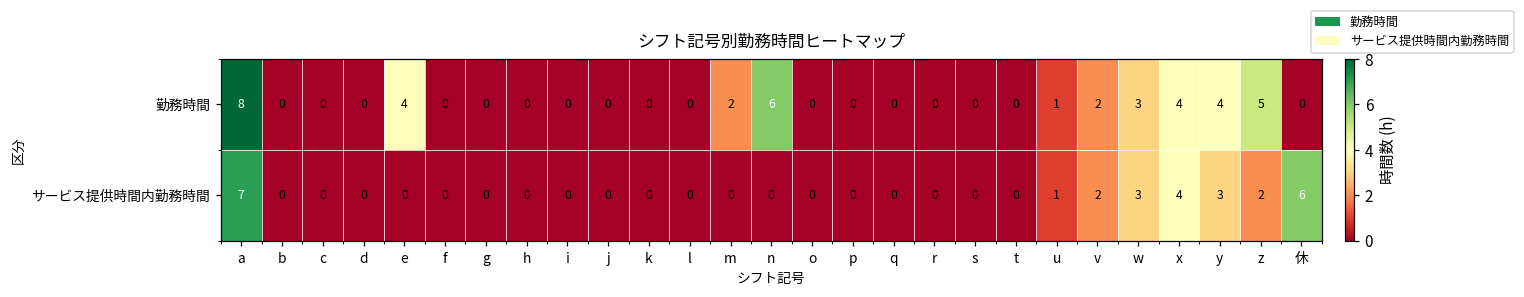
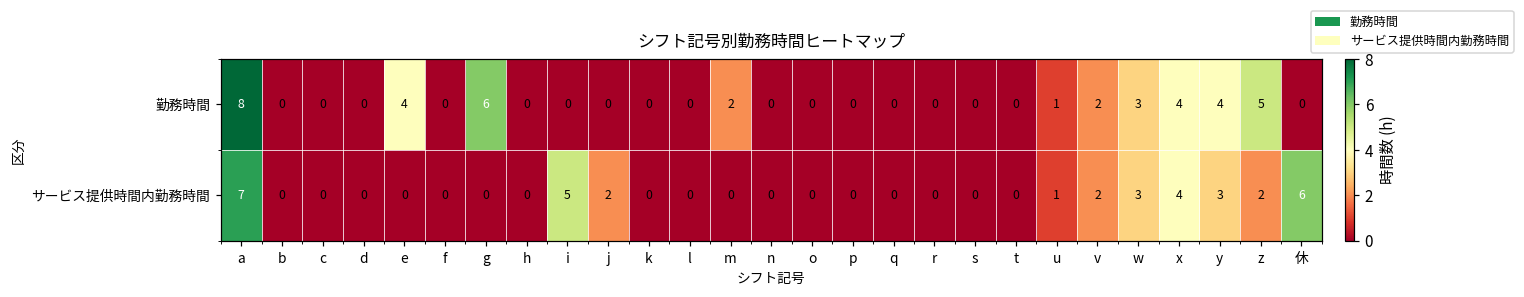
勤務時間, g: 0 -> 6
勤務時間, n: 6 -> 0
サービス提供時間内勤務時間, i: 0 -> 5
サービス提供時間内勤務時間, j: 0 -> 2
